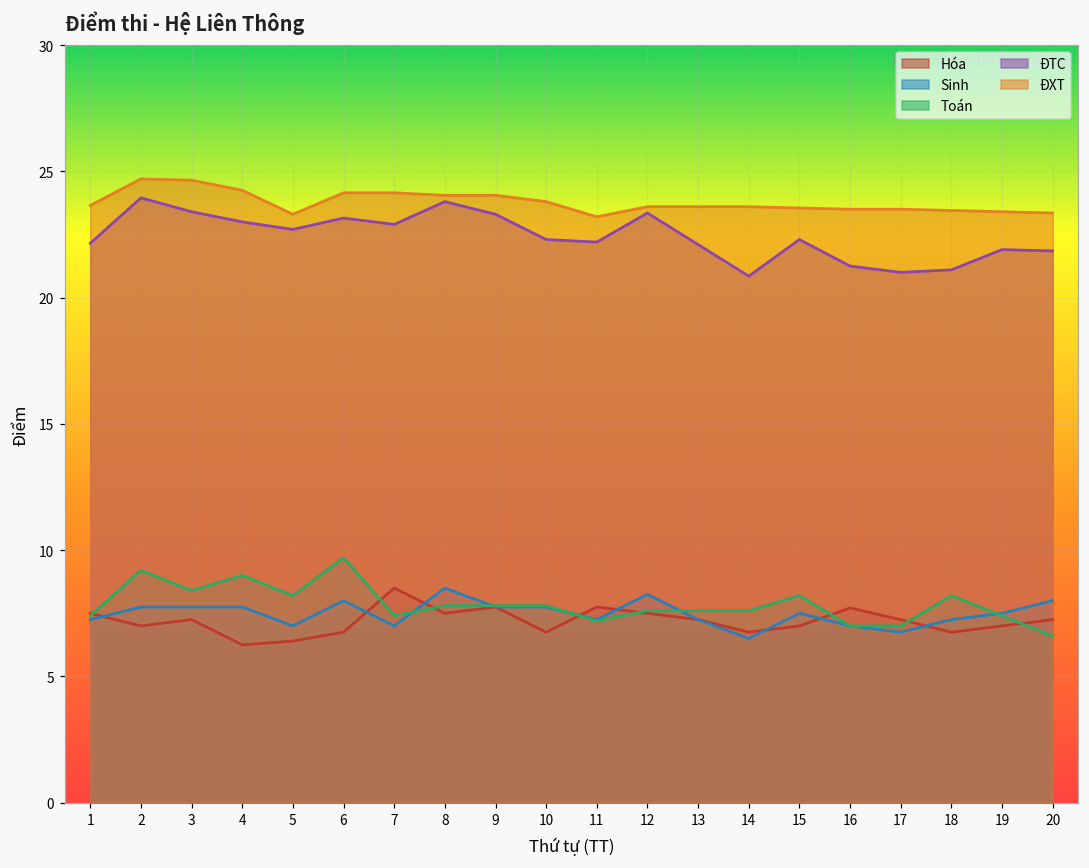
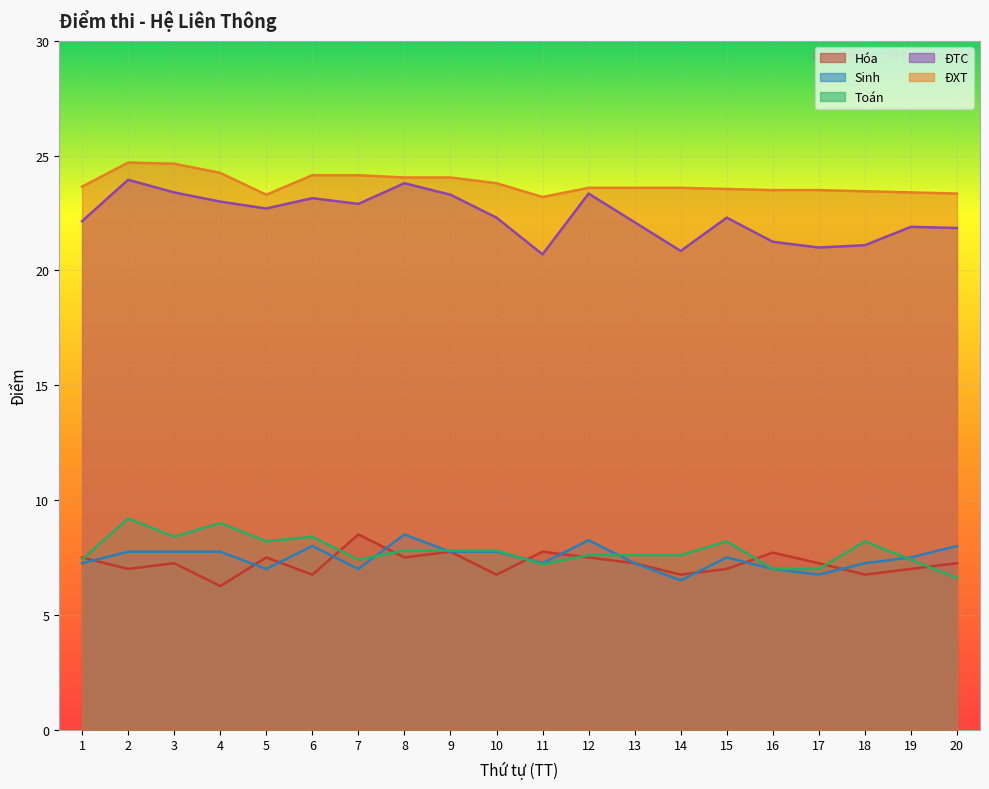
Hóa, 5: 6.4 -> 7.5
Toán, 6: 9.7 -> 8.4
ĐTC, 11: 22.2 -> 20.7
